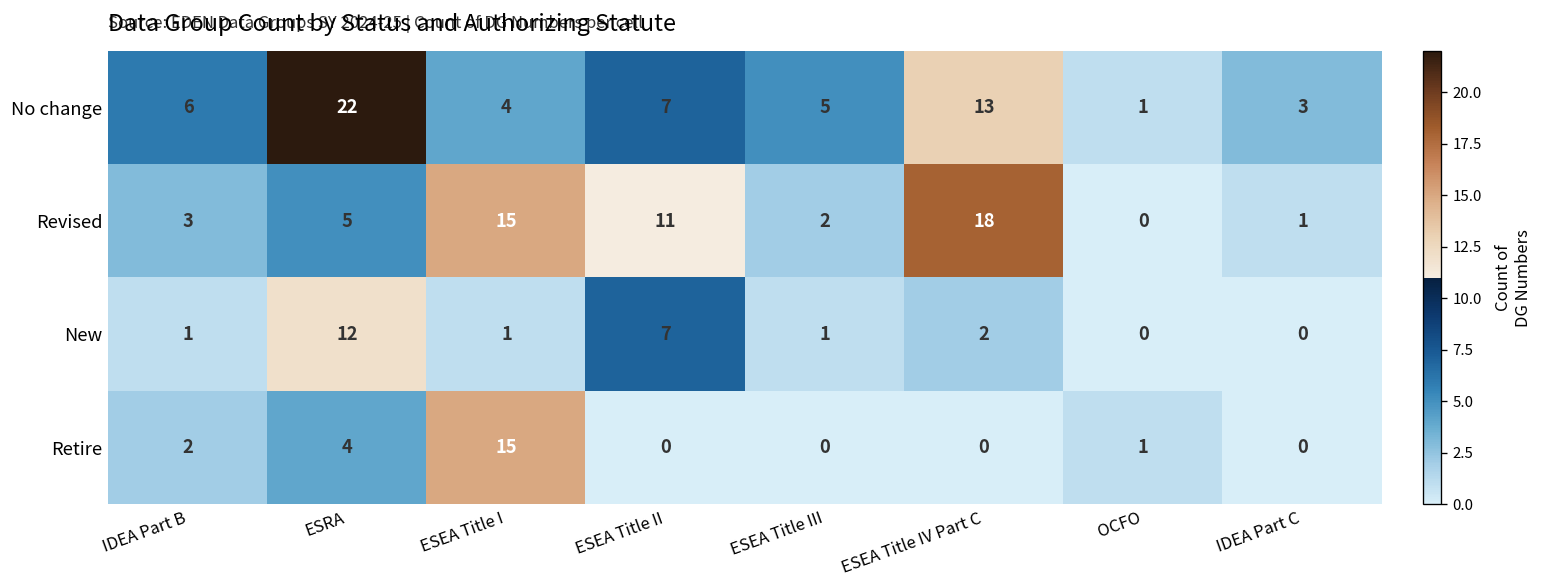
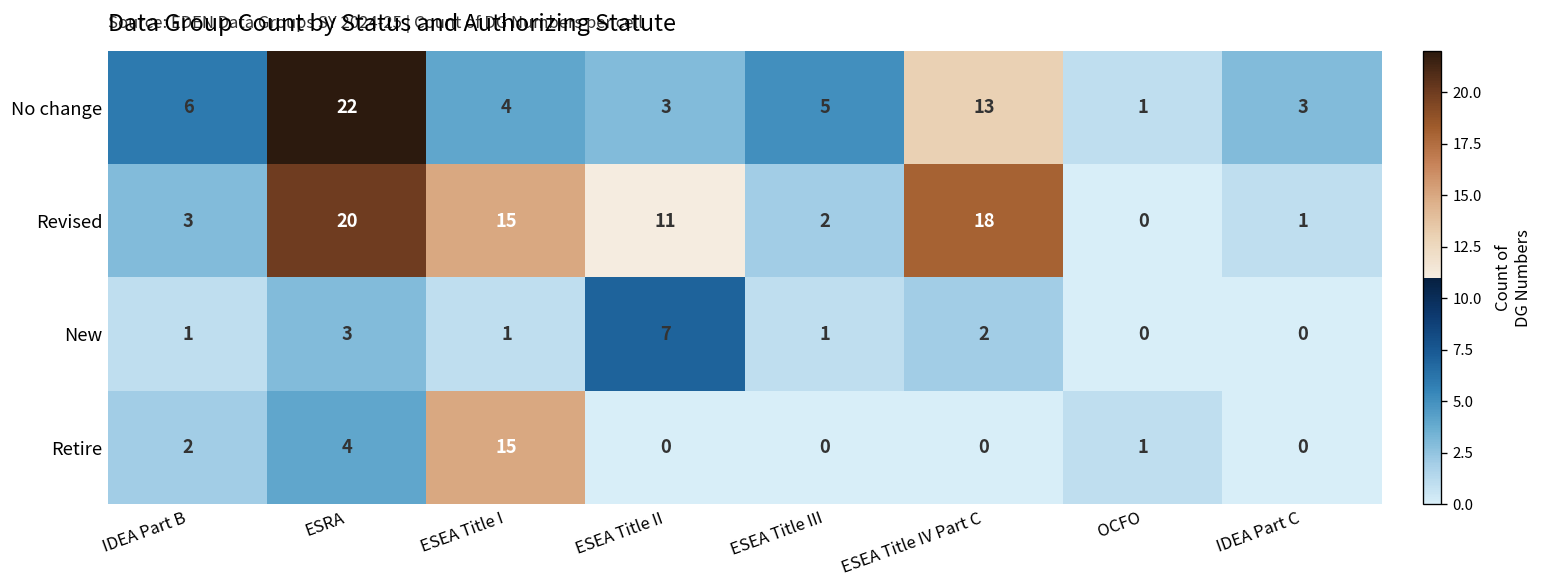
No change, ESEA Title II: 7 -> 3
Revised, ESRA: 5 -> 20
New, ESRA: 12 -> 3
